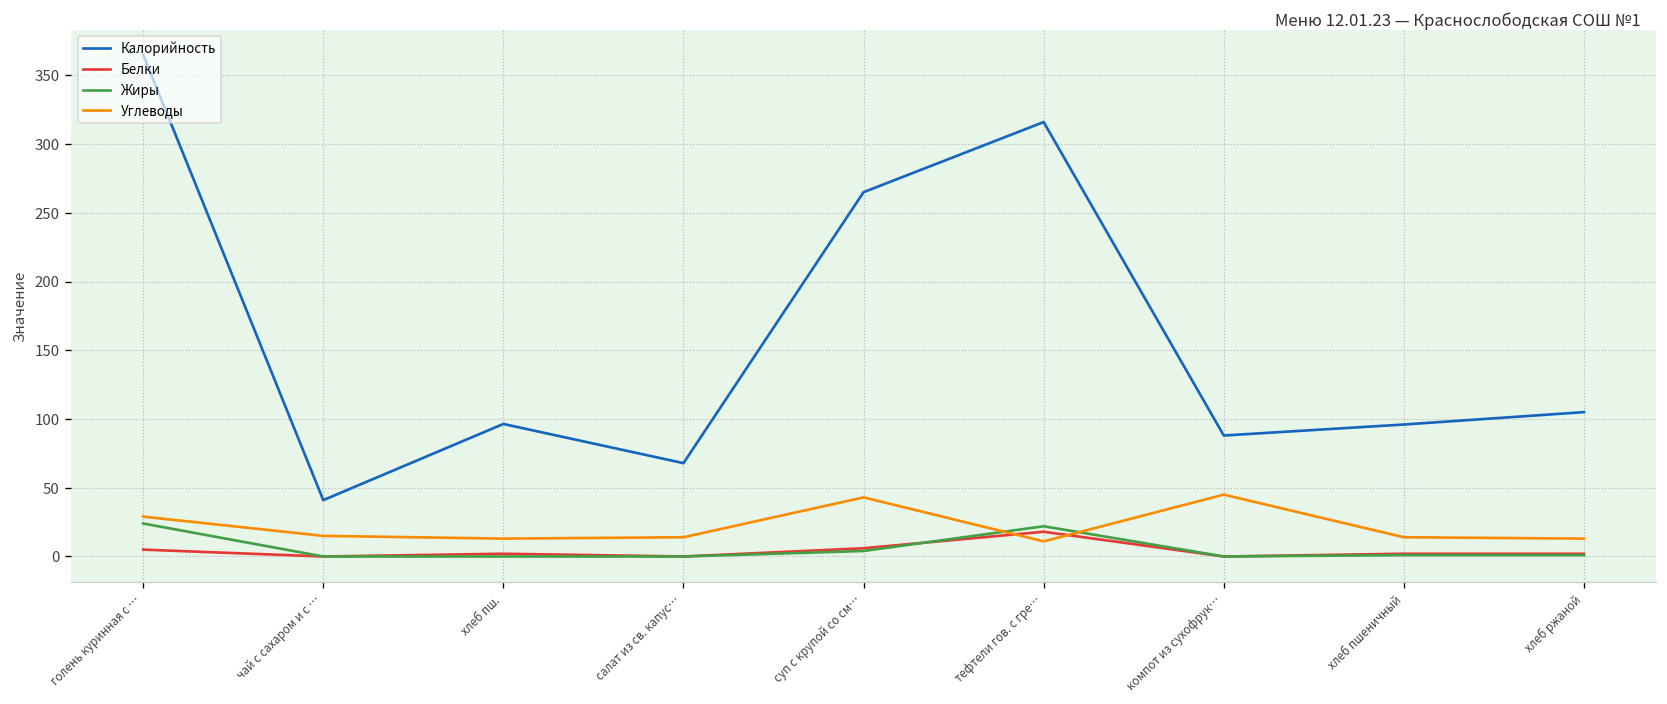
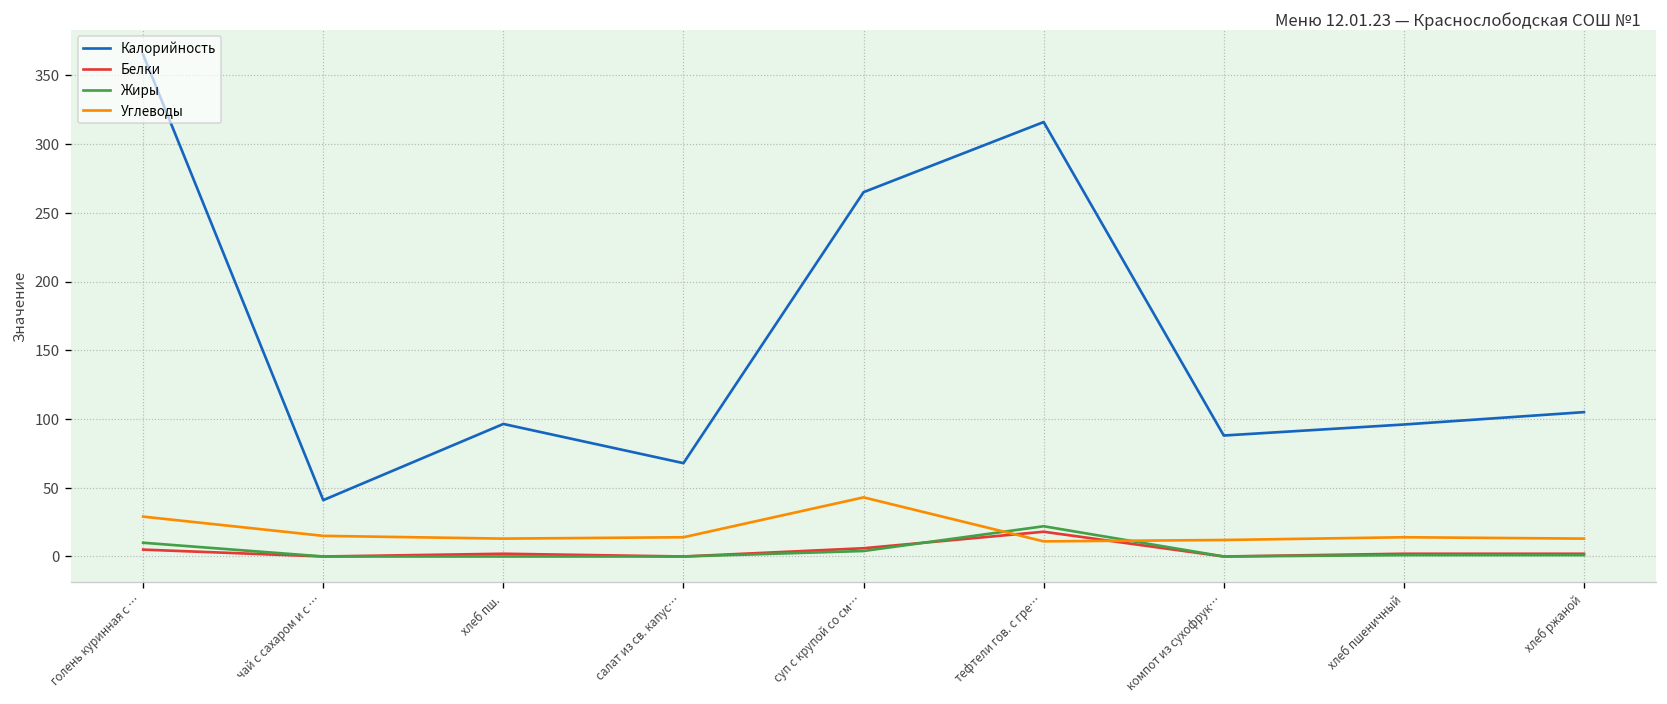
Жиры, голень куринная с …: 24 -> 10
Углеводы, компот из сухофрук…: 45 -> 12
